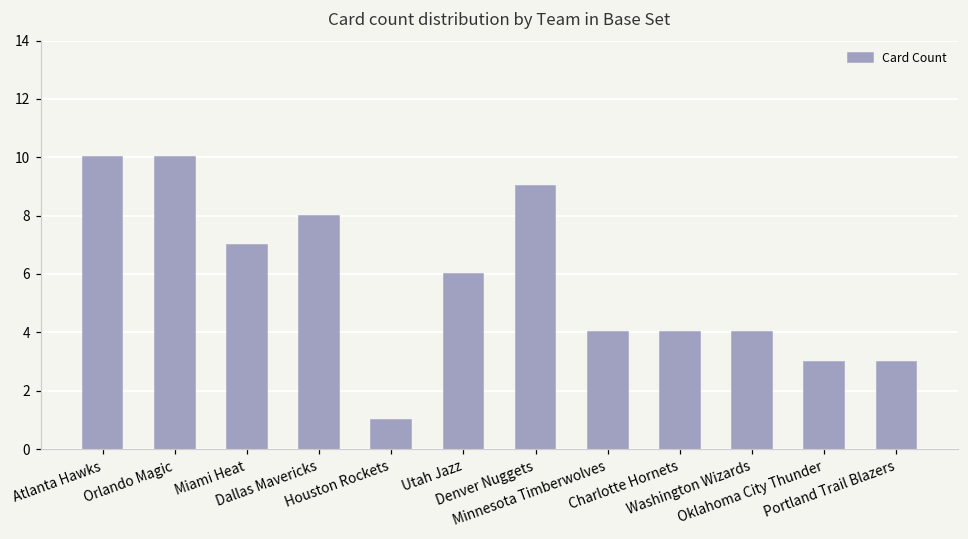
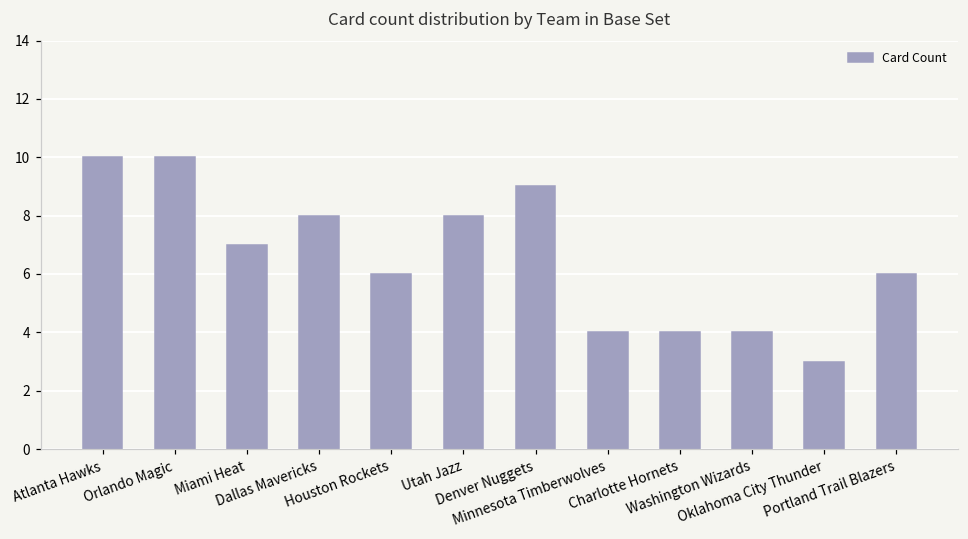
Houston Rockets: 1 -> 6
Utah Jazz: 6 -> 8
Portland Trail Blazers: 3 -> 6
